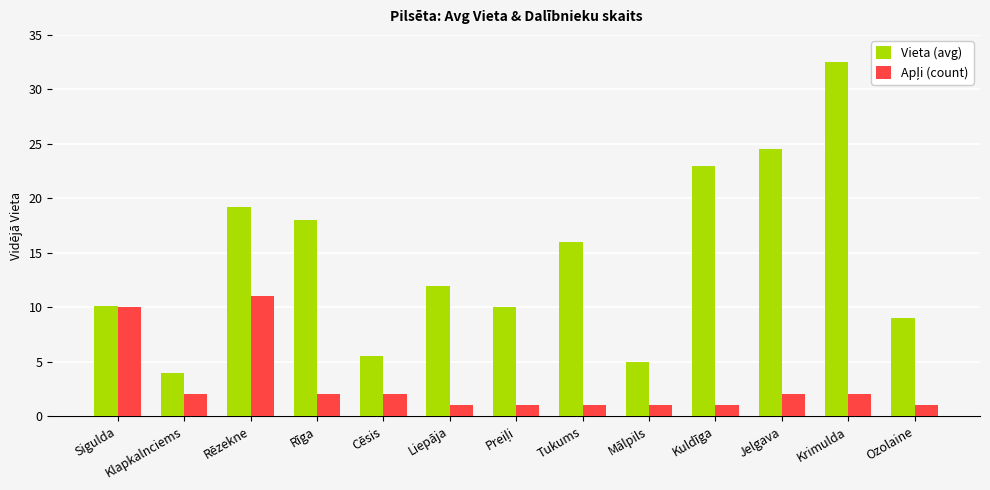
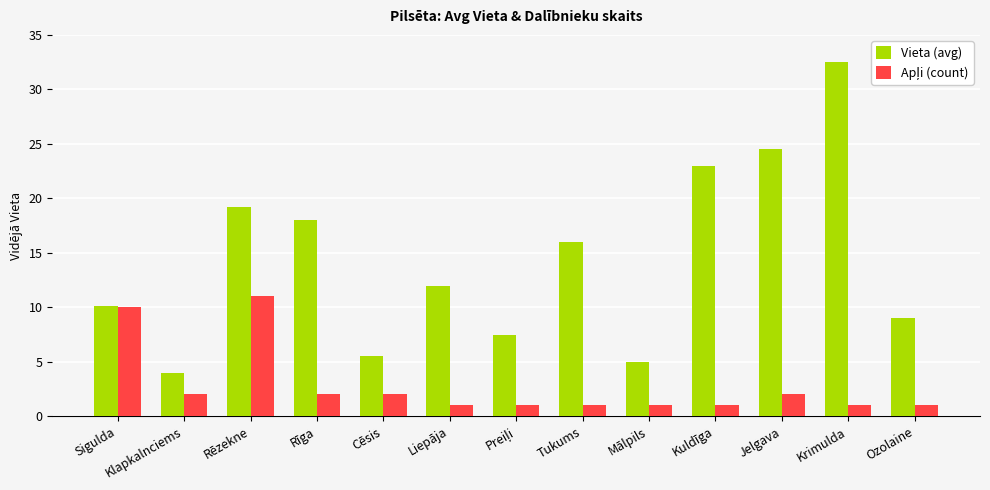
Vieta (avg), Preiļi: 10.0 -> 7.5
Apļi (count), Krimulda: 2 -> 1
